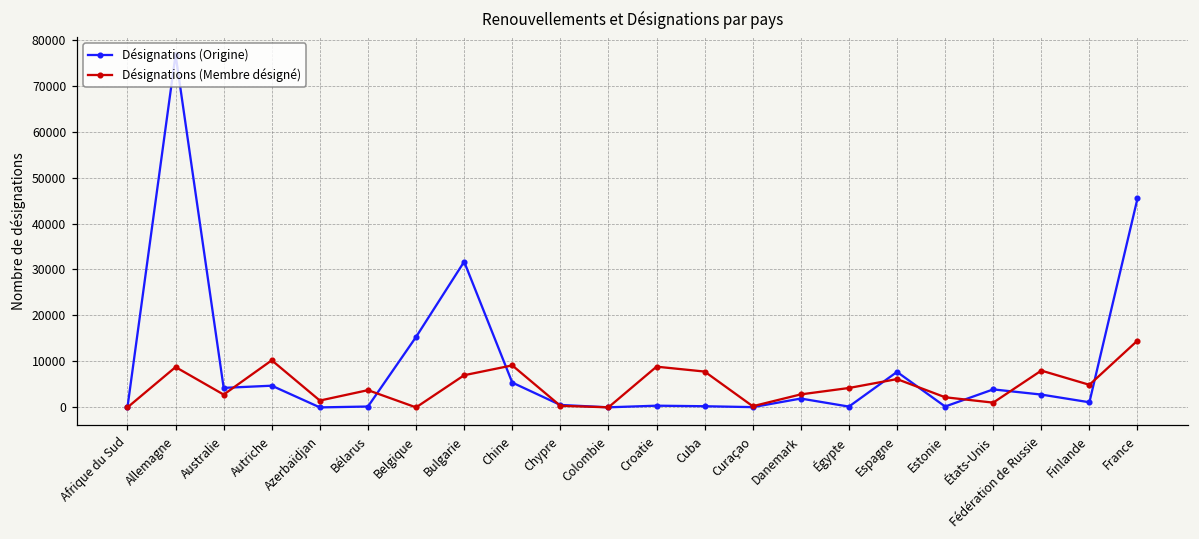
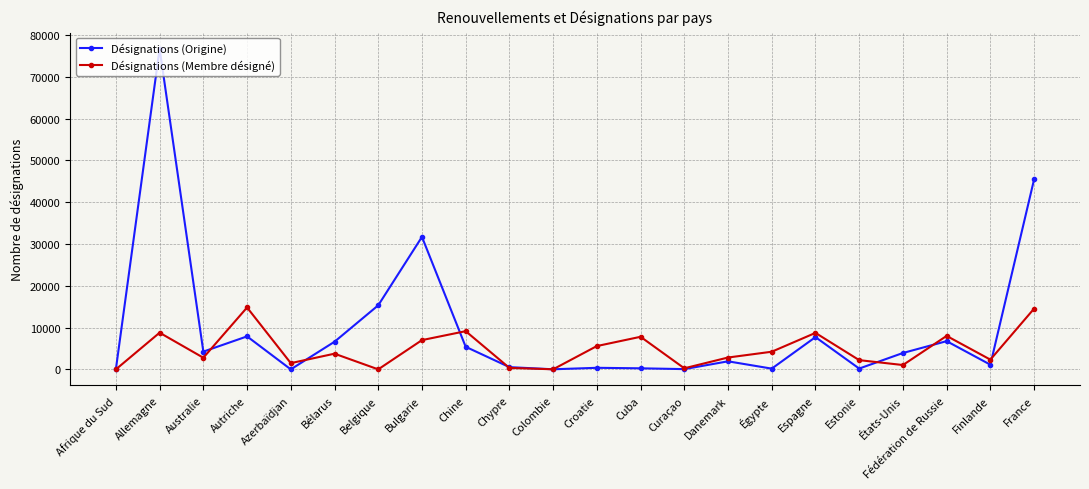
Désignations (Origine), Autriche: 5000 -> 8000
Désignations (Membre désigné), Autriche: 10000 -> 15000
Désignations (Origine), Bélarus: 0 -> 7000
Désignations (Membre désigné), Croatie: 9000 -> 6000
Désignations (Membre désigné), Espagne: 6000 -> 9000
Désignations (Origine), Fédération de Russie: 3000 -> 7000
Désignations (Membre désigné), Finlande: 5000 -> 2000
